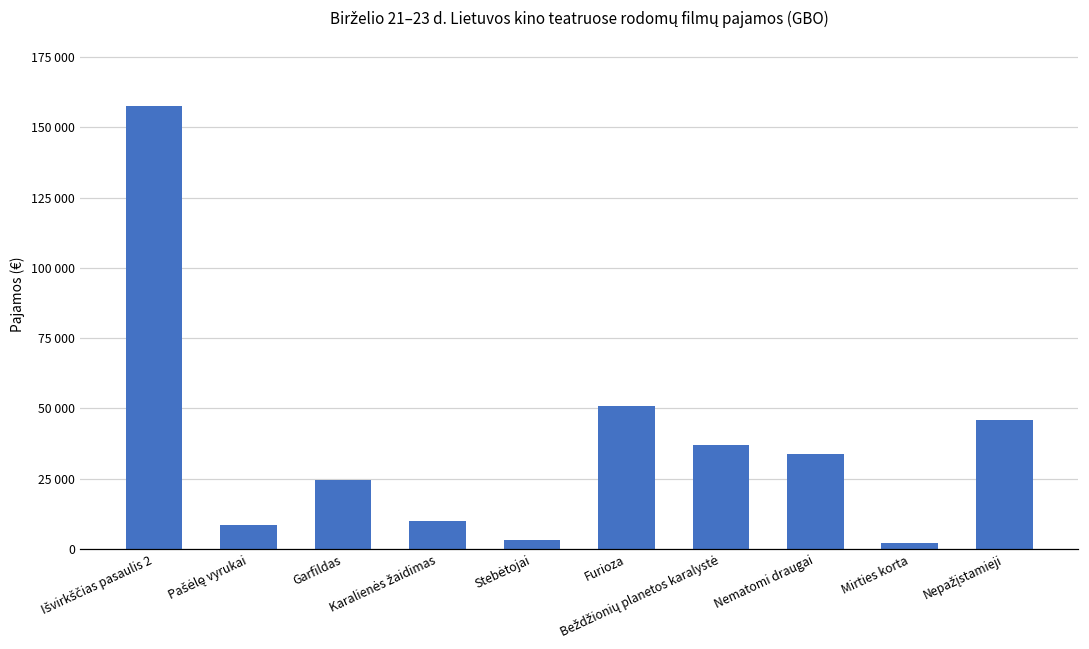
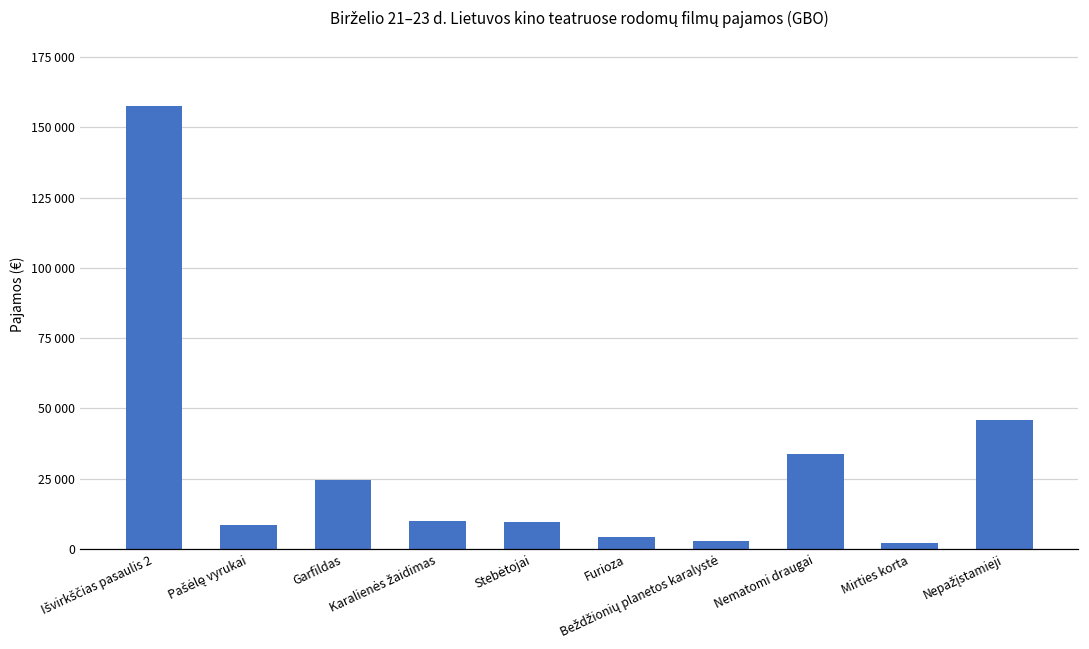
Stebėtojai: 3000 -> 10000
Furioza: 51000 -> 4000
Beždžionių planetos karalystė: 37000 -> 3000
